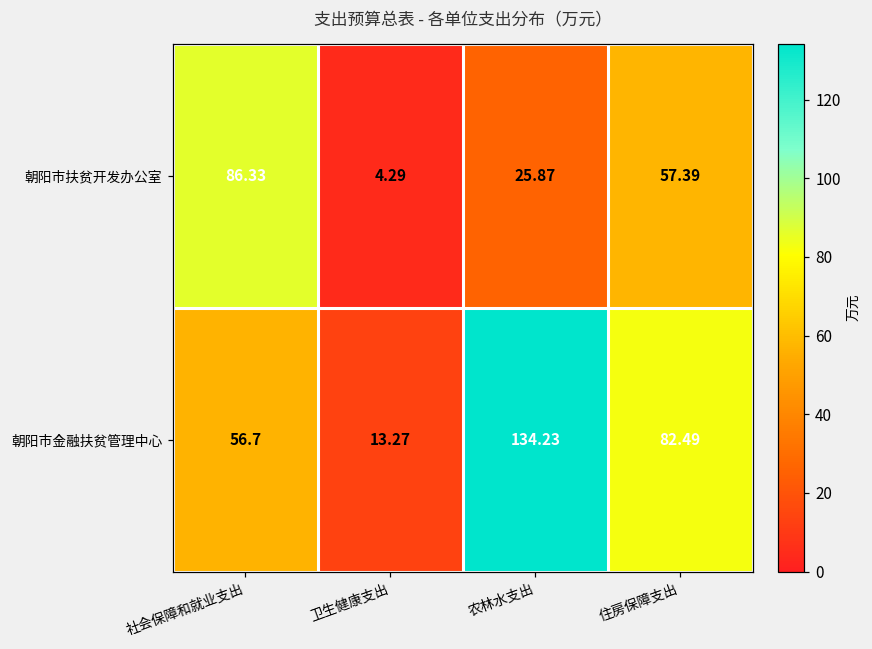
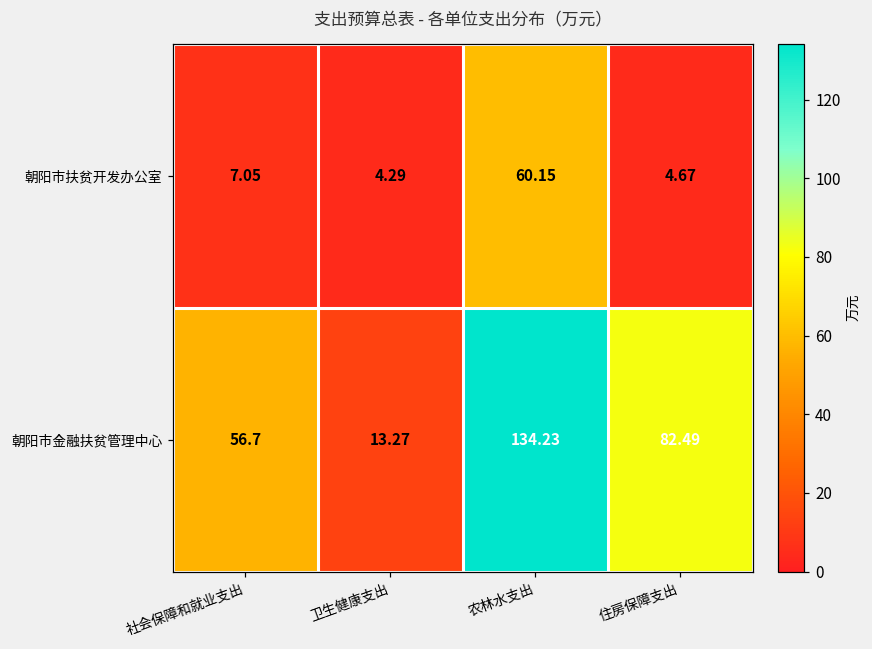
朝阳市扶贫开发办公室, 社会保障和就业支出: 86.33 -> 7.05
朝阳市扶贫开发办公室, 农林水支出: 25.87 -> 60.15
朝阳市扶贫开发办公室, 住房保障支出: 57.39 -> 4.67
